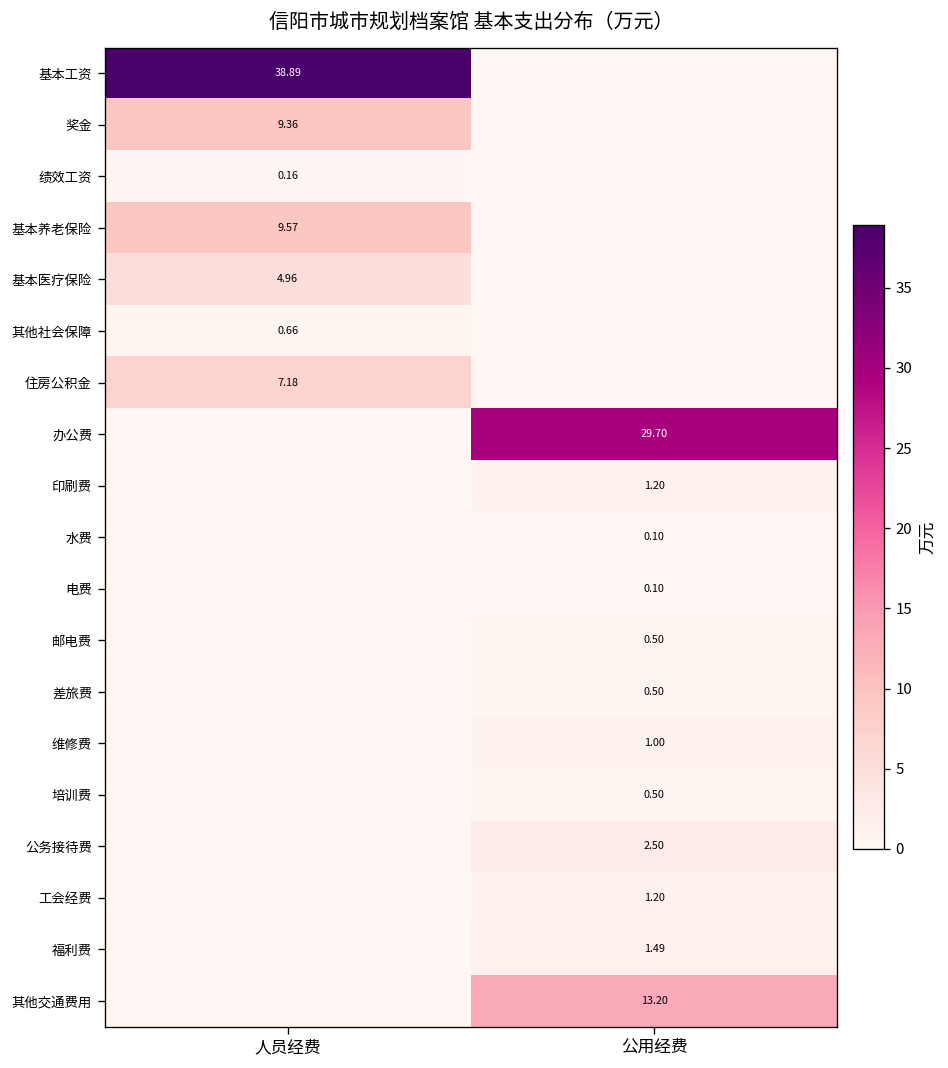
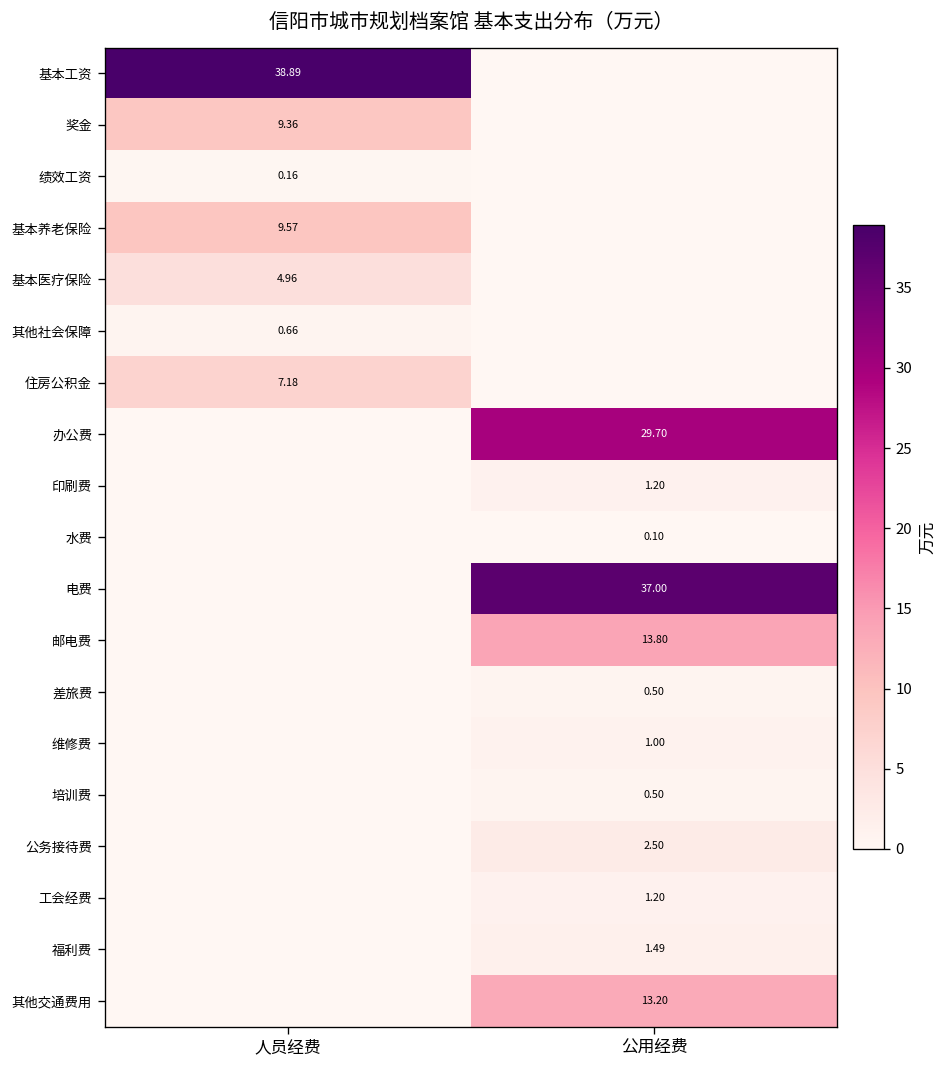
电费, 公用经费: 0.10 -> 37.00
邮电费, 公用经费: 0.50 -> 13.80
